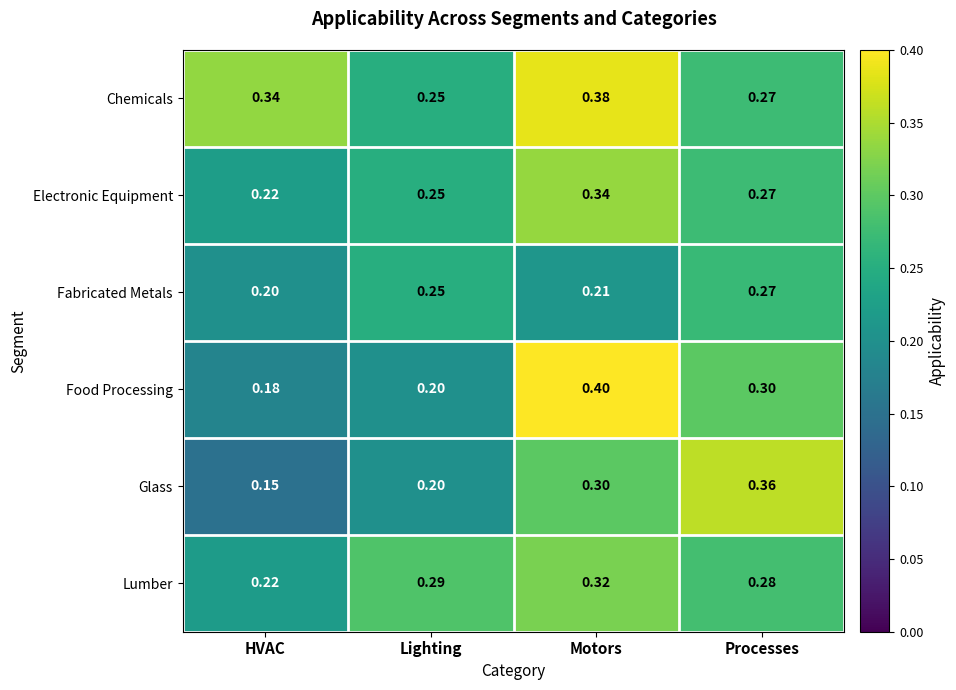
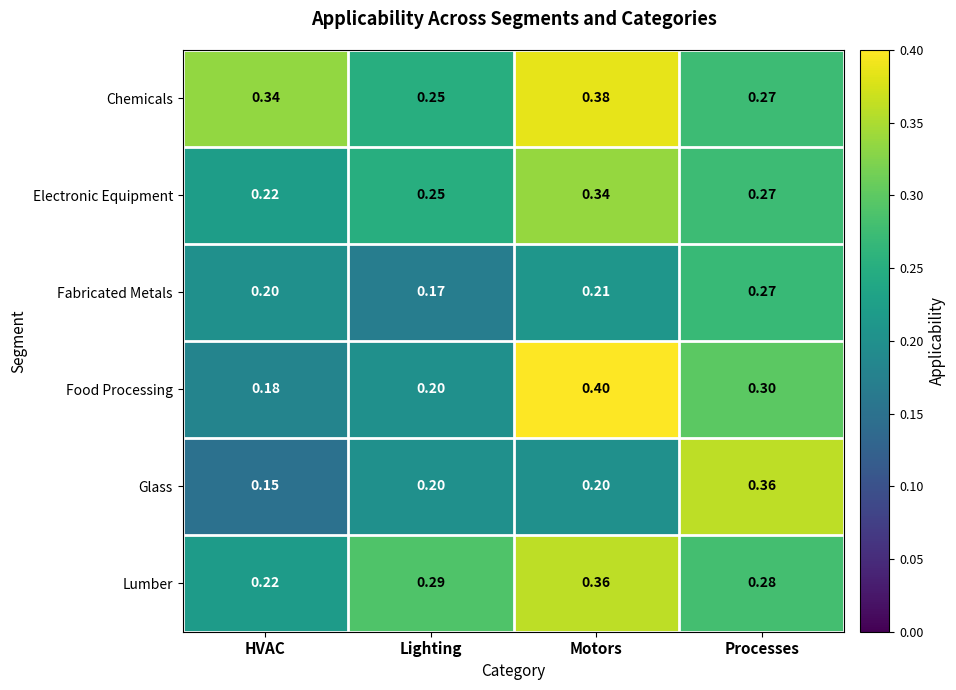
Fabricated Metals, Lighting: 0.25 -> 0.17
Glass, Motors: 0.30 -> 0.20
Lumber, Motors: 0.32 -> 0.36
